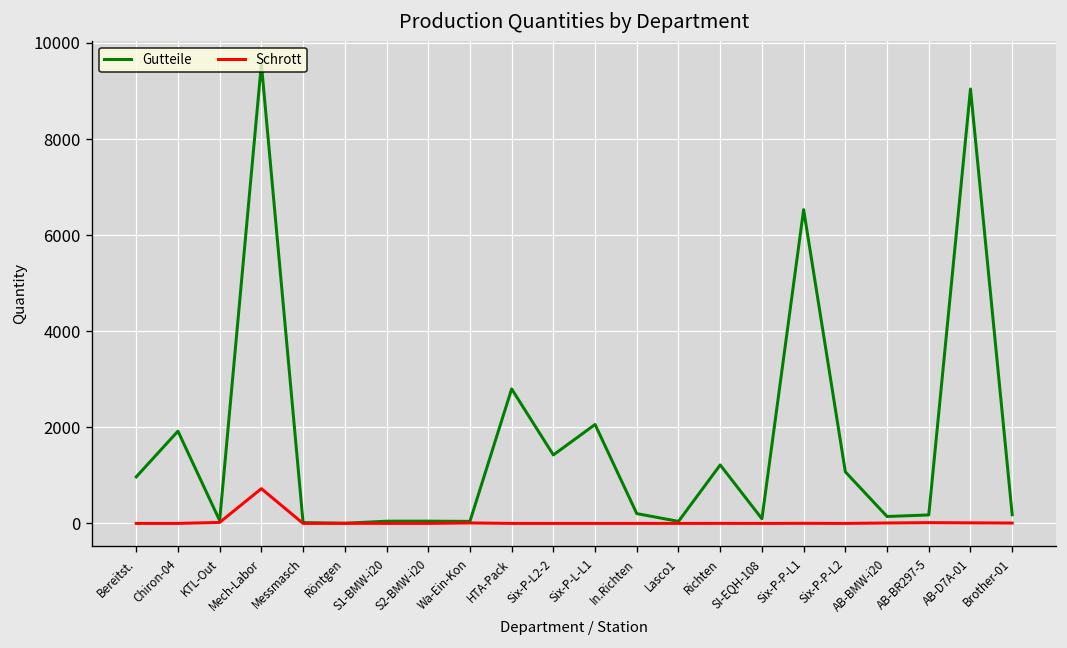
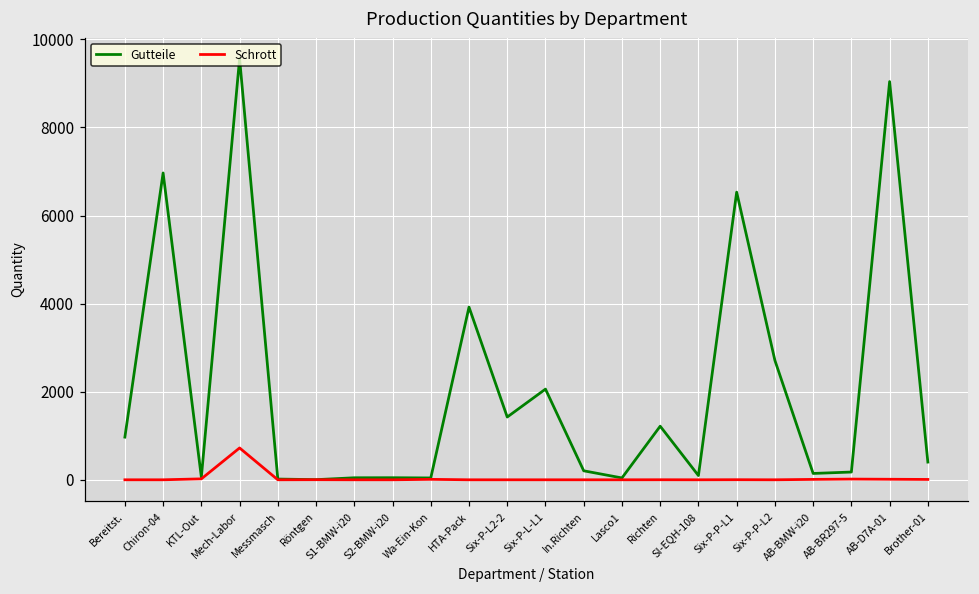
Gutteile, Chiron-04: 1900 -> 7000
Gutteile, HTA-Pack: 2800 -> 3900
Gutteile, Six-P-P-L2: 1100 -> 2700
Gutteile, Brother-01: 200 -> 400
